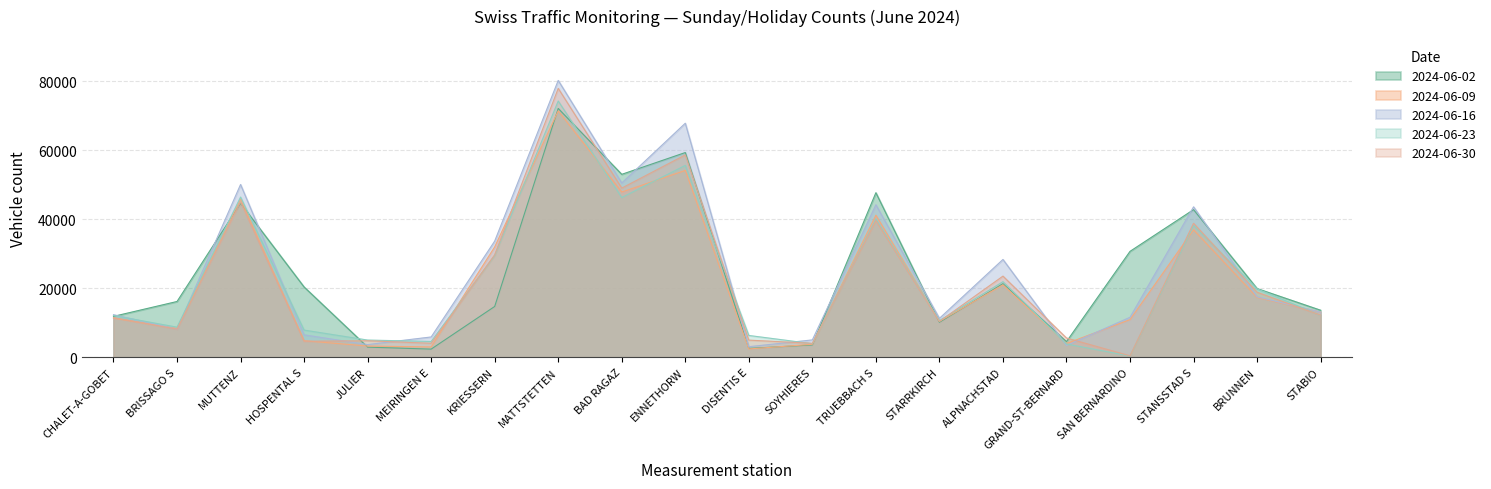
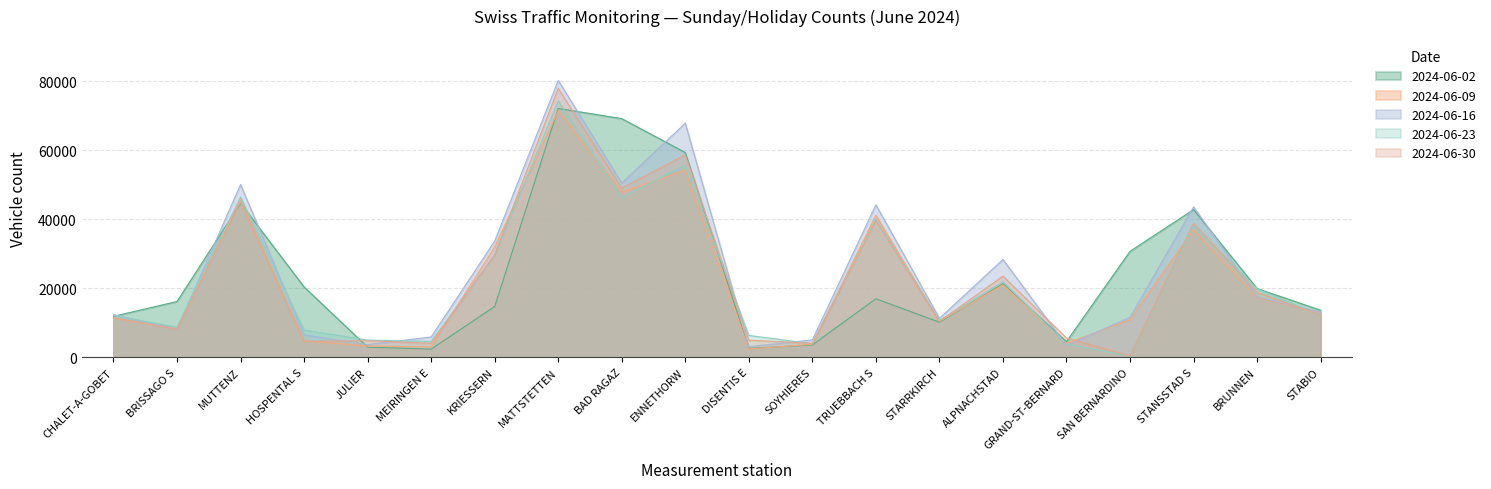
2024-06-02, BAD RAGAZ: 53000 -> 69000
2024-06-02, TRUEBBACH S: 48000 -> 17000
